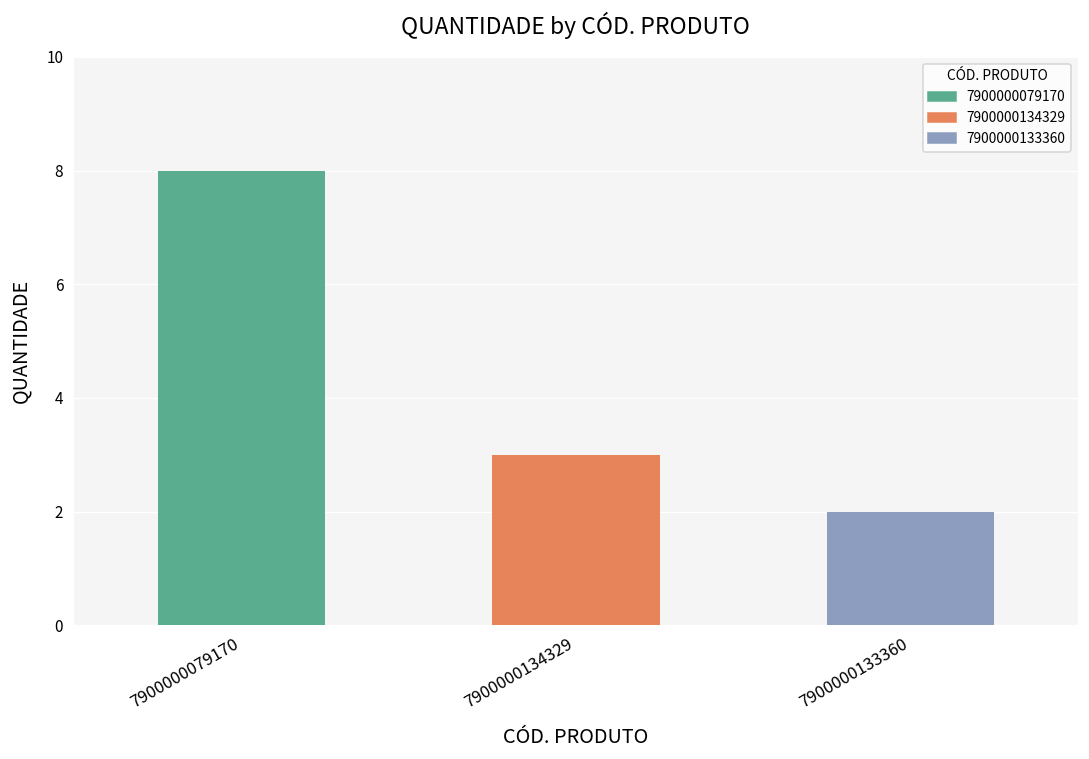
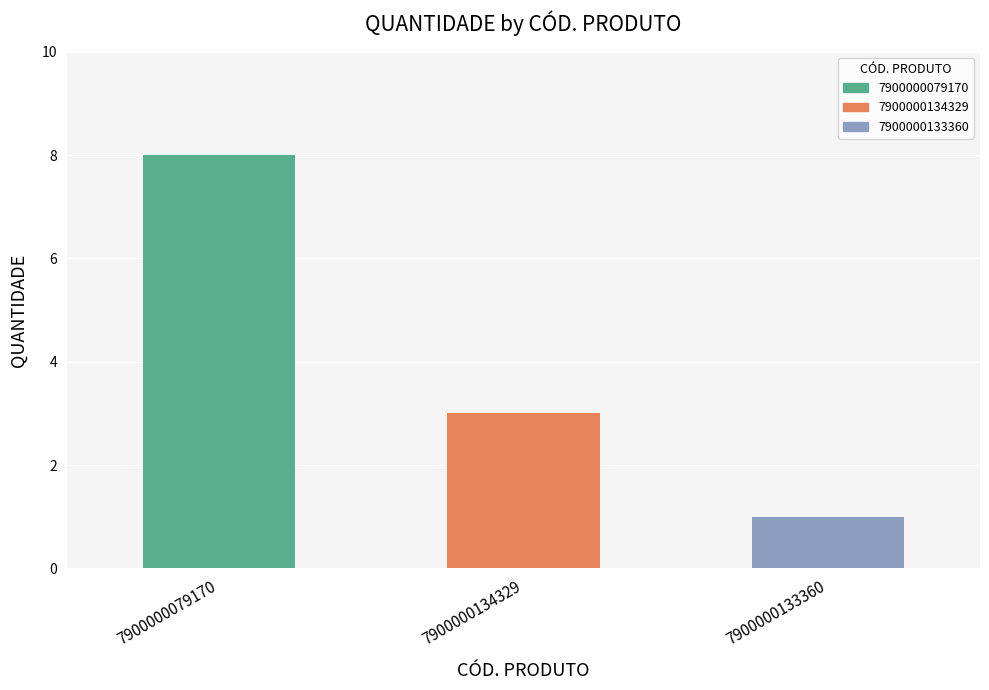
7900000133360: 2 -> 1
